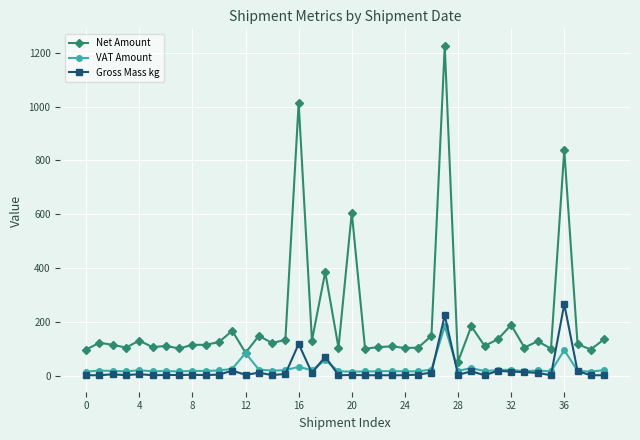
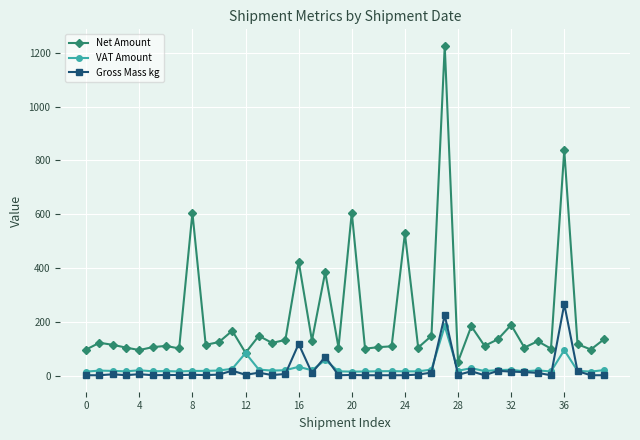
Net Amount, 4: 130 -> 90
Net Amount, 8: 110 -> 610
Net Amount, 16: 1010 -> 420
Net Amount, 24: 100 -> 530
